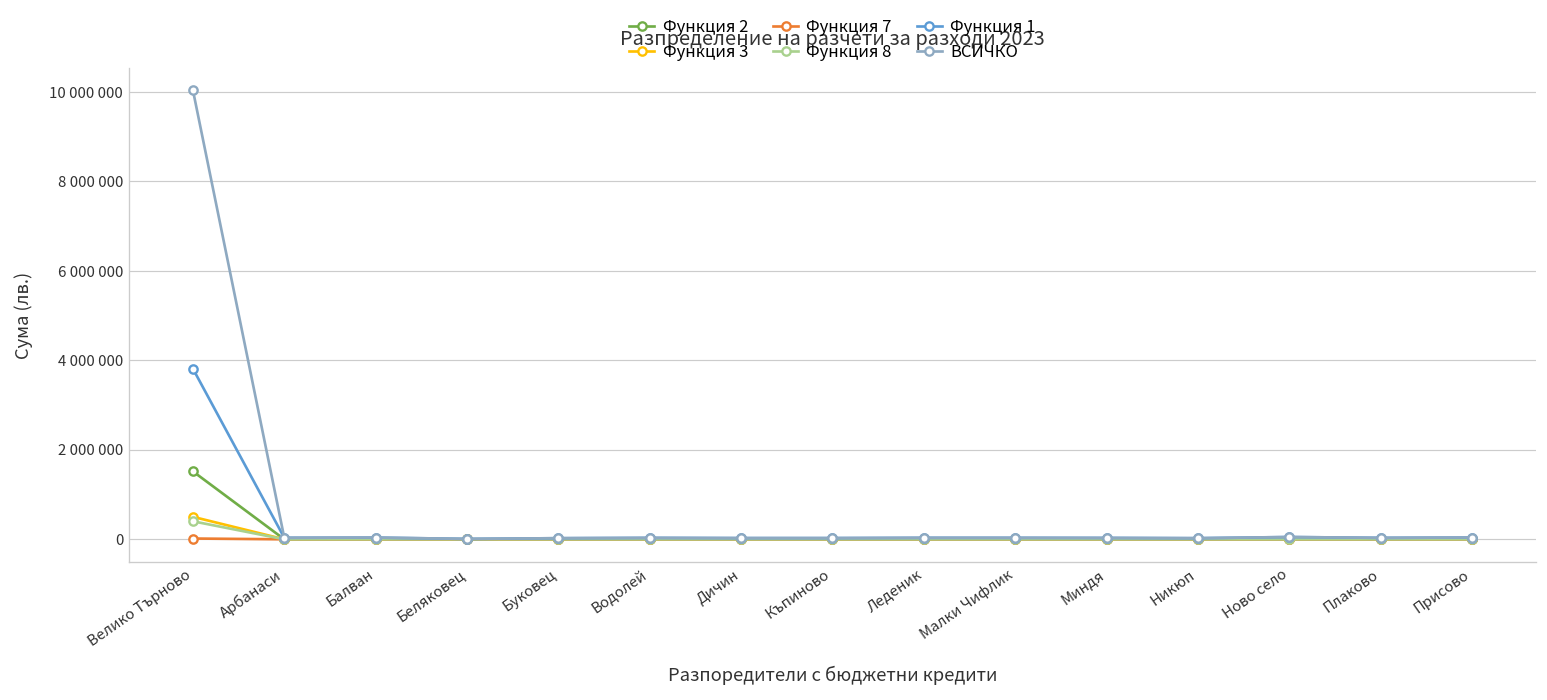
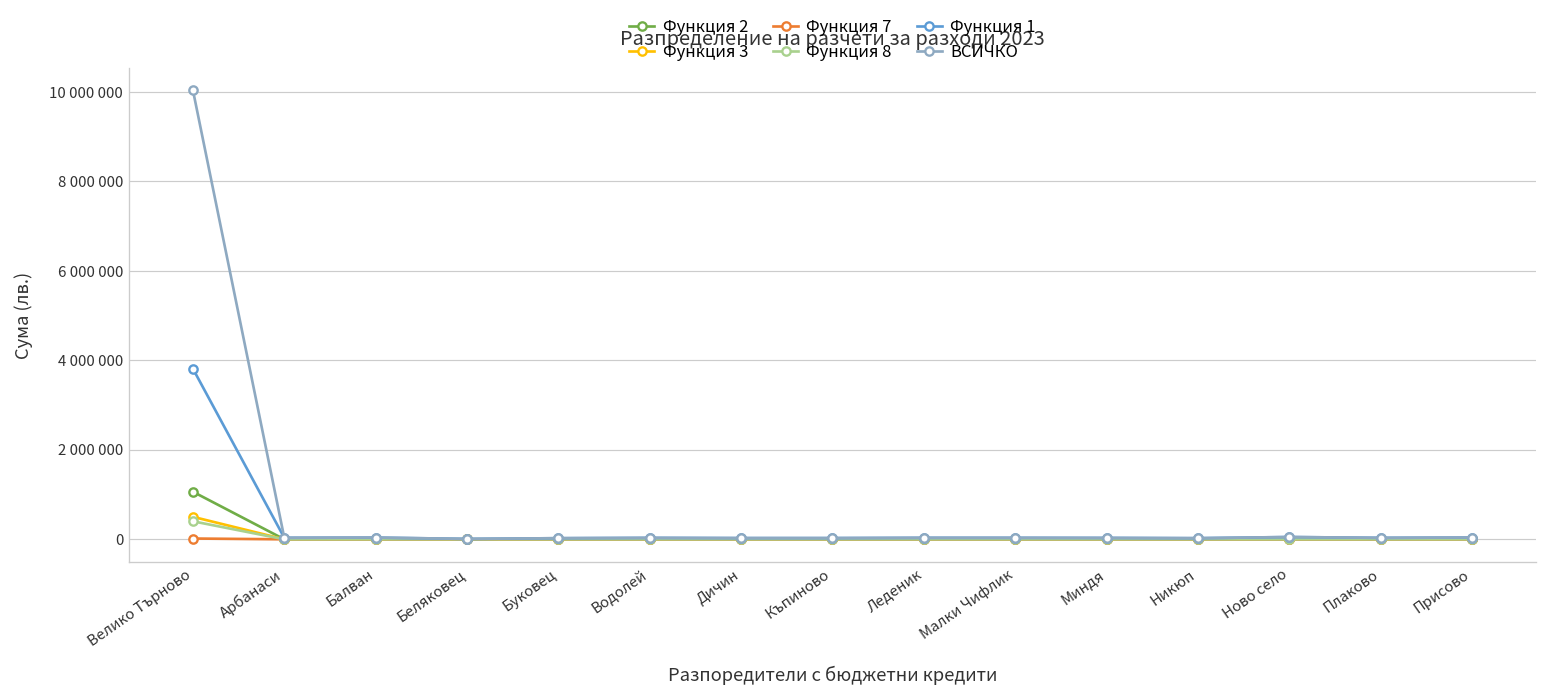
Функция 2, Велико Търново: 1500000 -> 1100000
